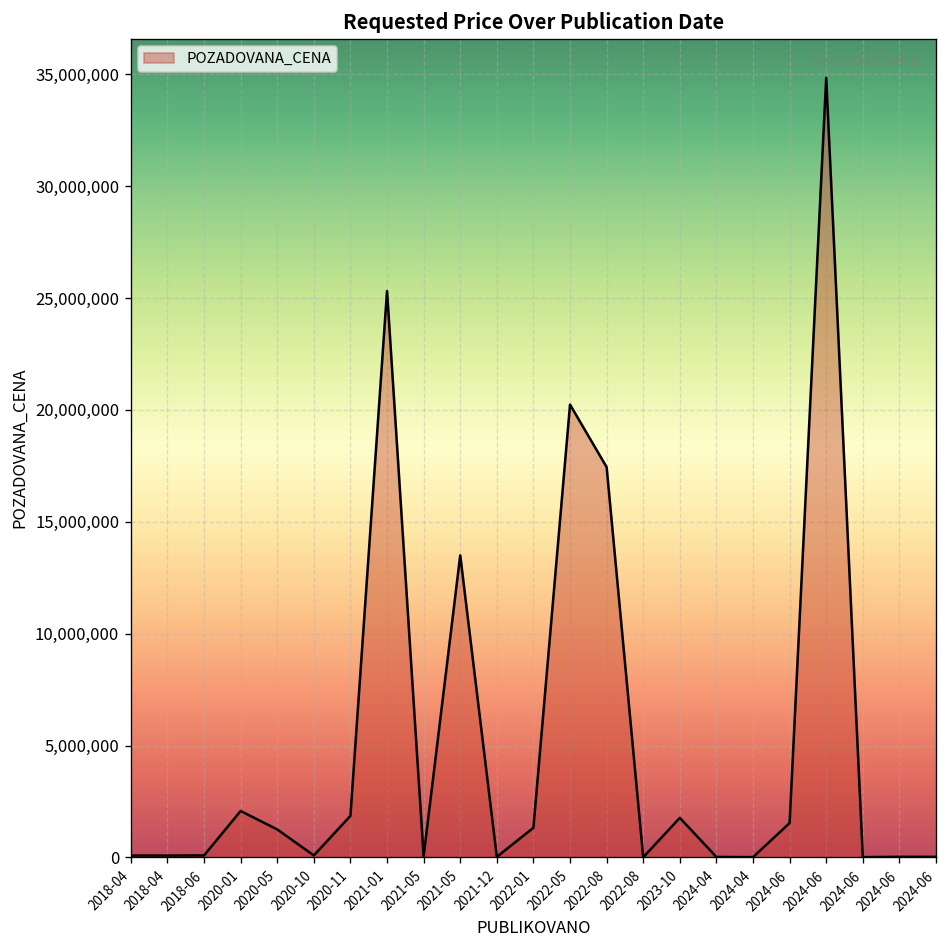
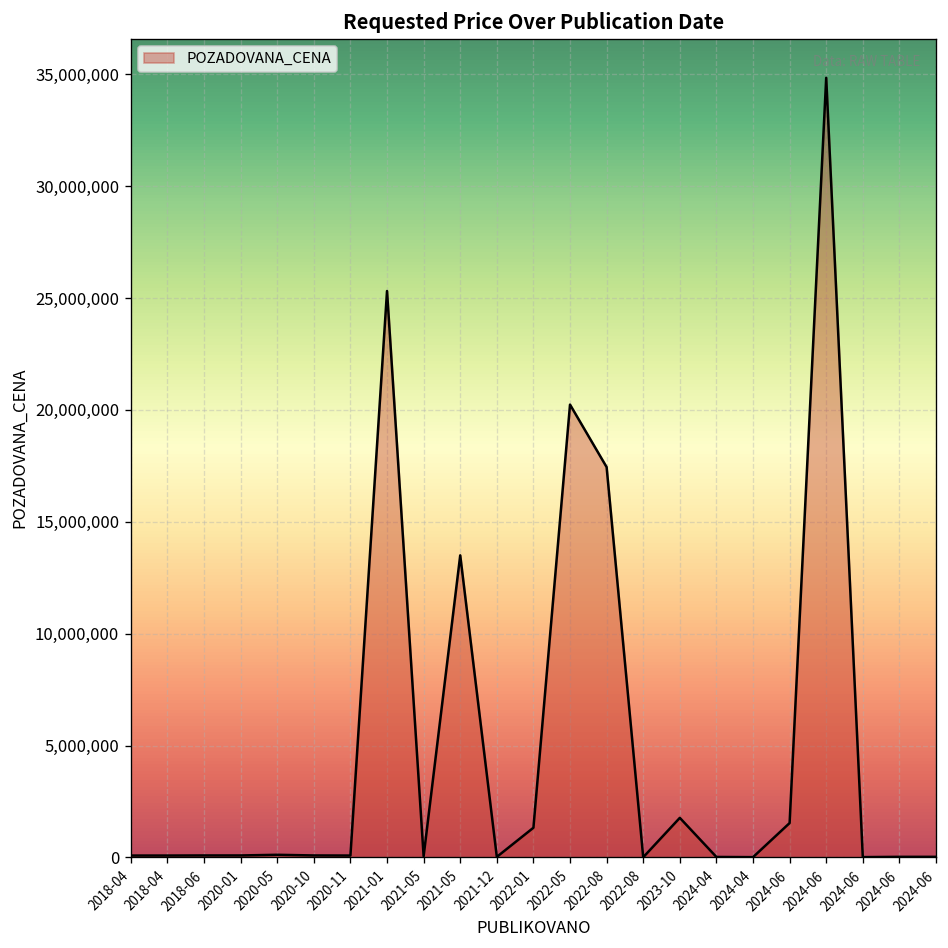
2020-01: 2,100,000 -> 100,000
2020-05: 1,300,000 -> 100,000
2020-11: 1,900,000 -> 100,000
